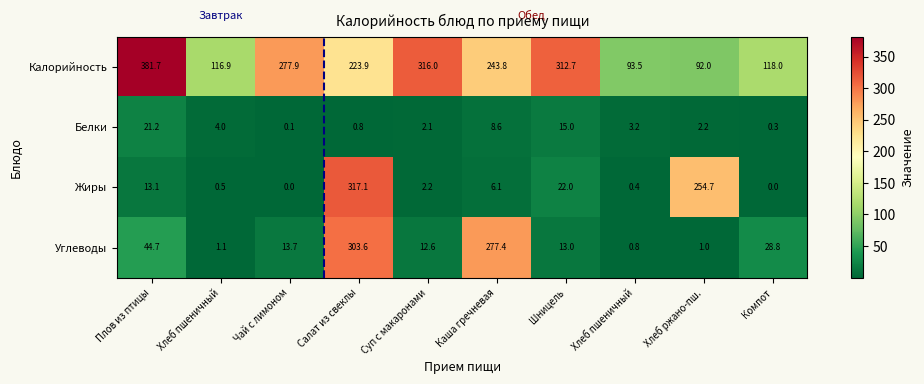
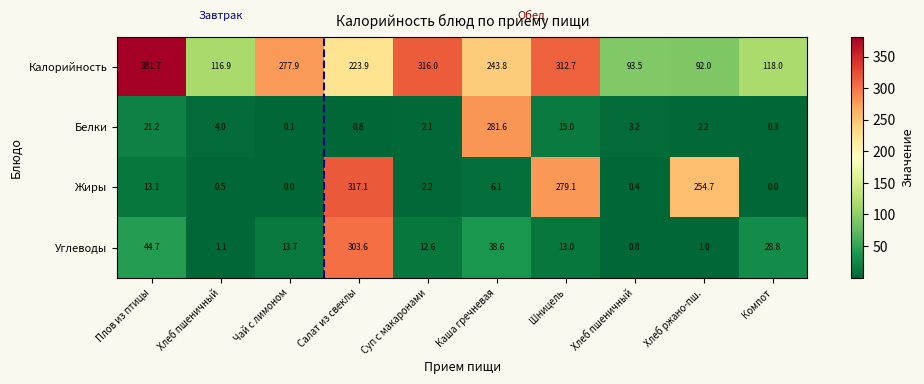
Белки, Каша гречневая: 8.6 -> 281.6
Жиры, Шницель: 22.0 -> 279.1
Углеводы, Каша гречневая: 277.4 -> 38.6
